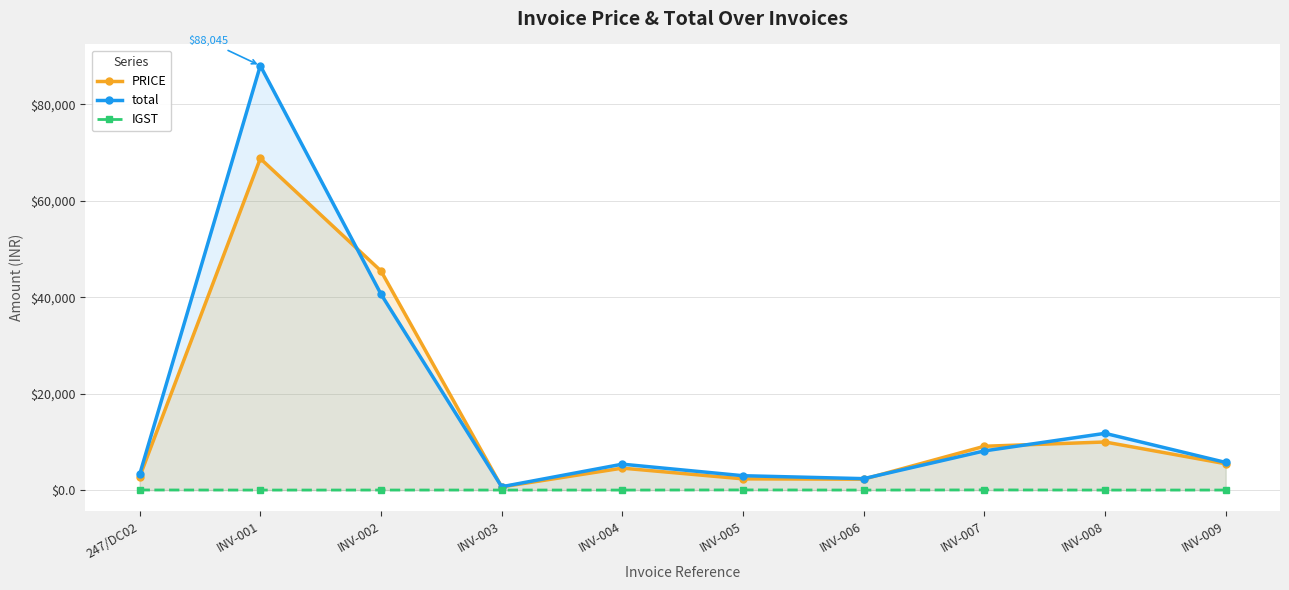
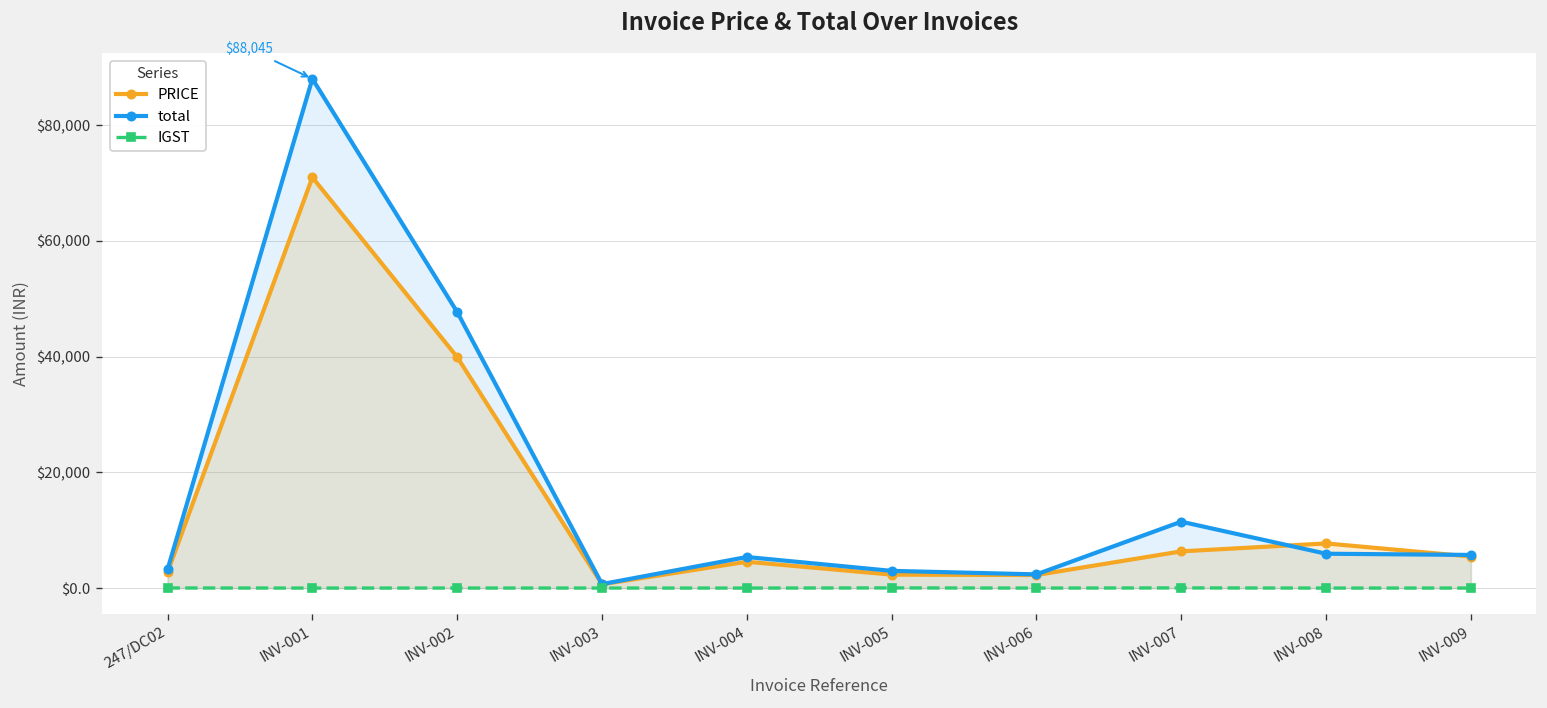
PRICE, INV-001: $69,000 -> $71,000
PRICE, INV-002: $45,000 -> $40,000
total, INV-002: $41,000 -> $48,000
PRICE, INV-007: $9,000 -> $6,000
total, INV-007: $8,000 -> $11,000
PRICE, INV-008: $10,000 -> $8,000
total, INV-008: $12,000 -> $6,000
